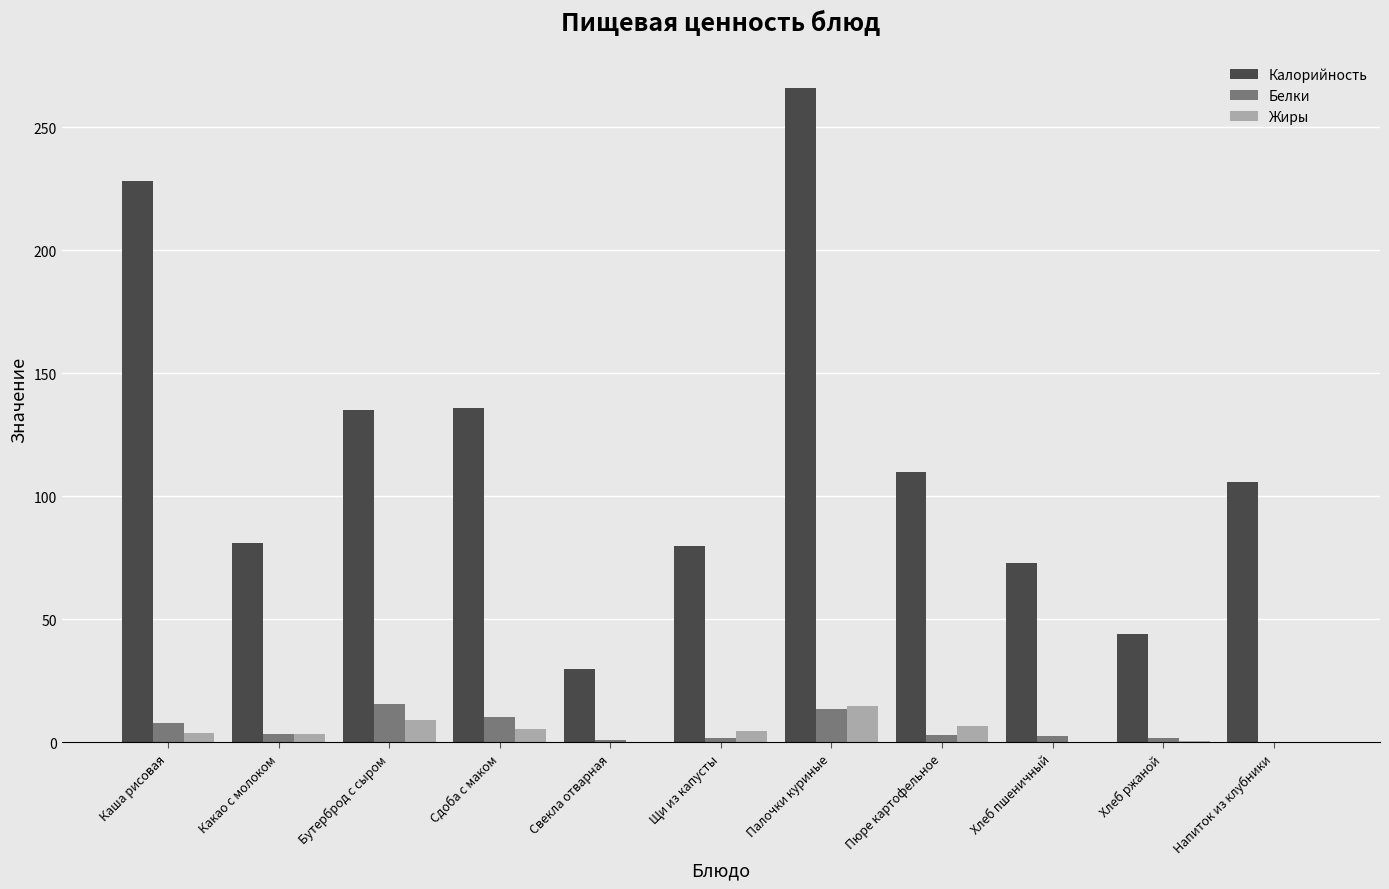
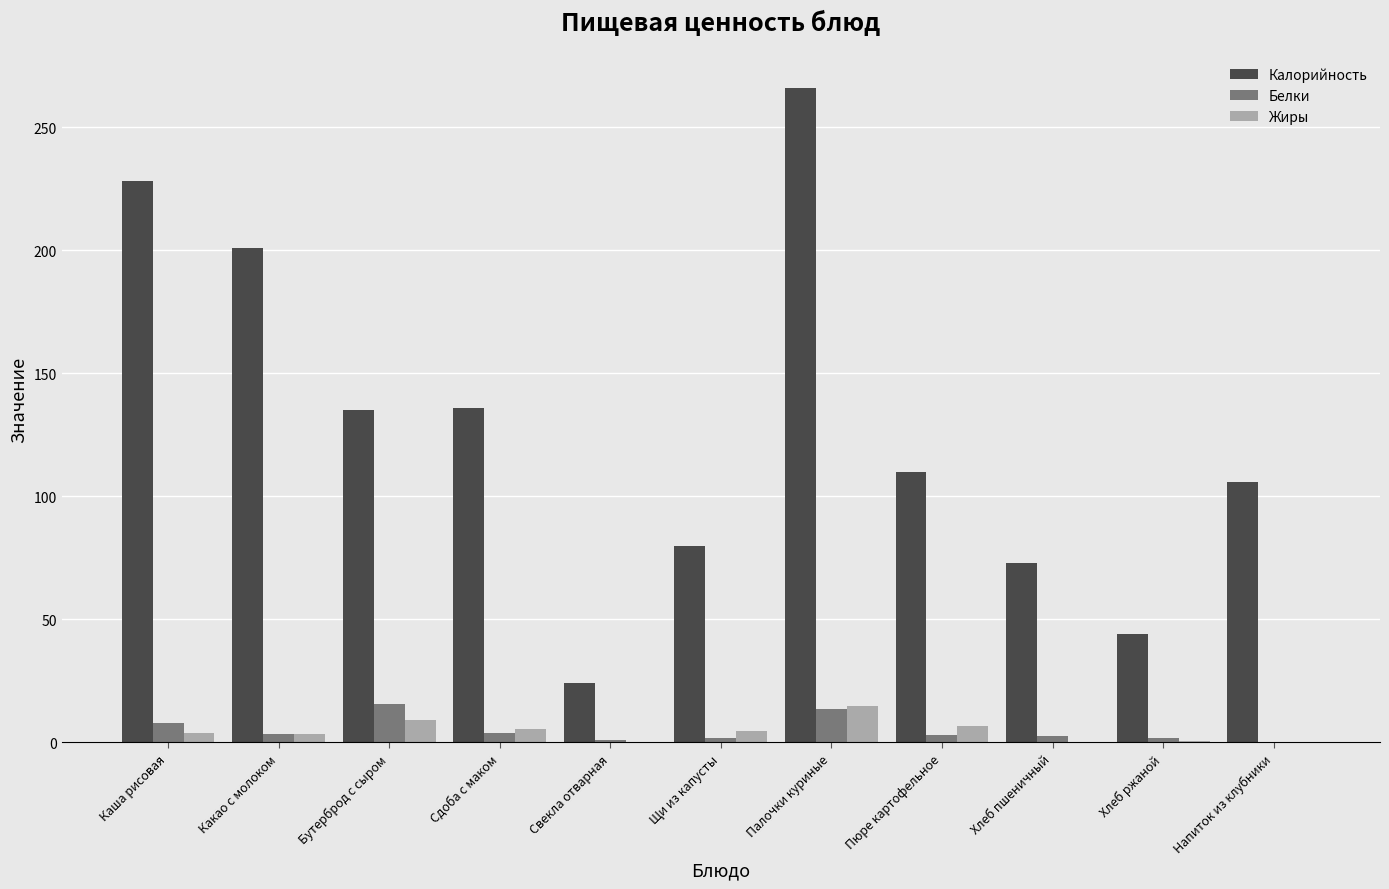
Калорийность, Какао с молоком: 81 -> 201
Белки, Сдоба с маком: 11 -> 4
Калорийность, Свекла отварная: 30 -> 24
